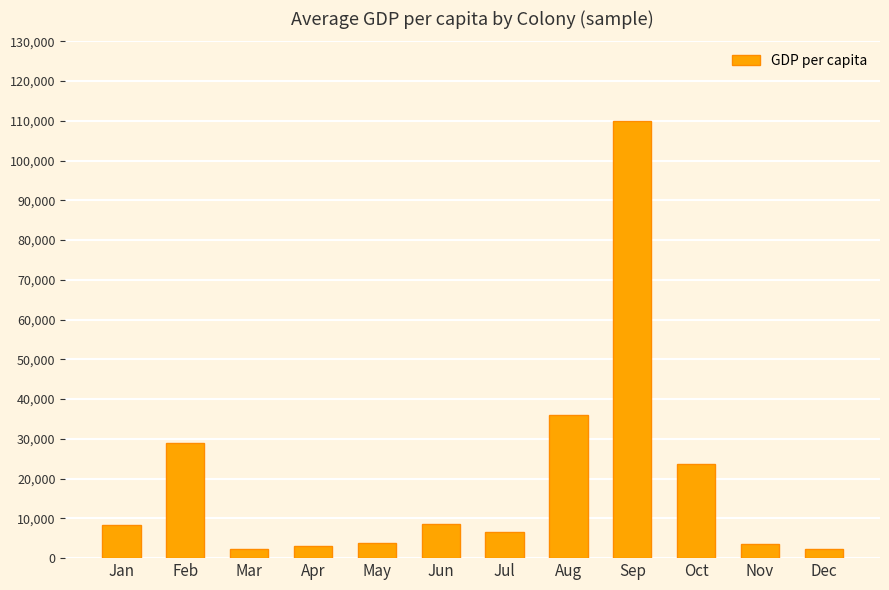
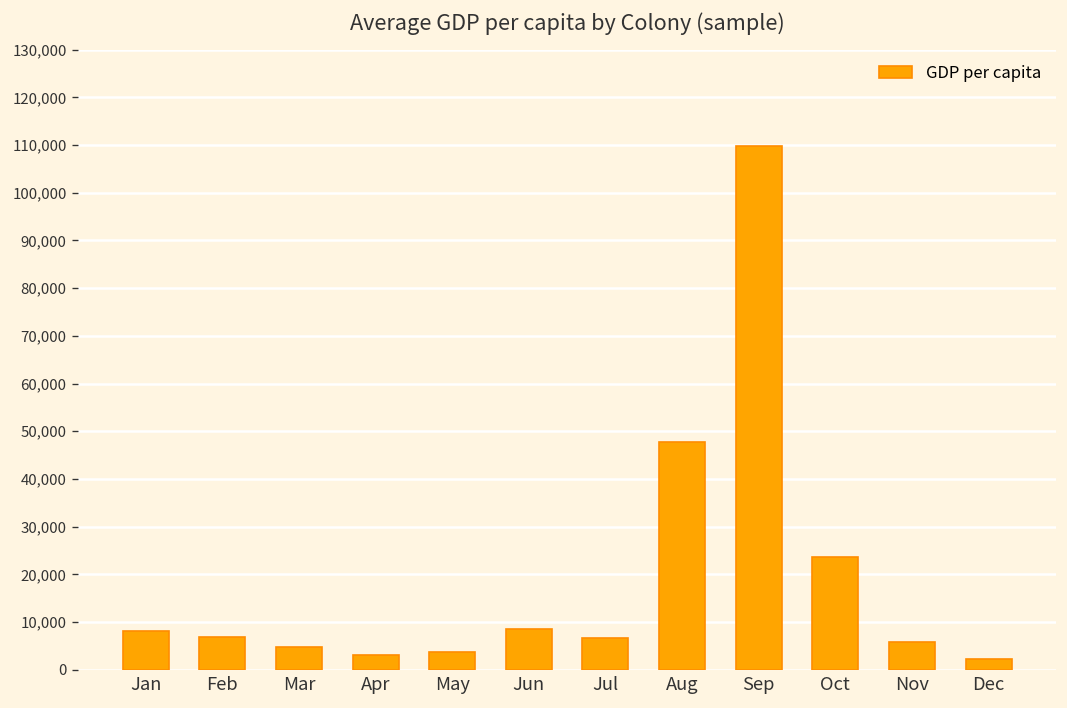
Feb: 29,000 -> 7,000
Mar: 2,000 -> 5,000
Aug: 36,000 -> 48,000
Nov: 3,000 -> 6,000
